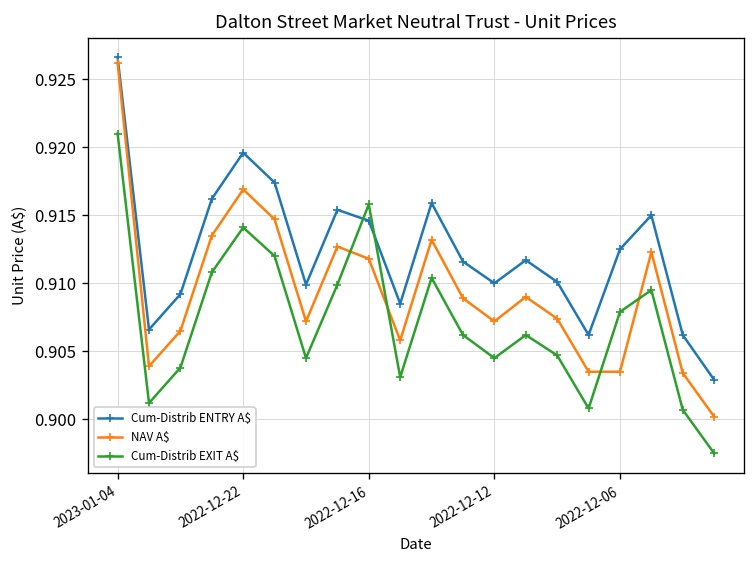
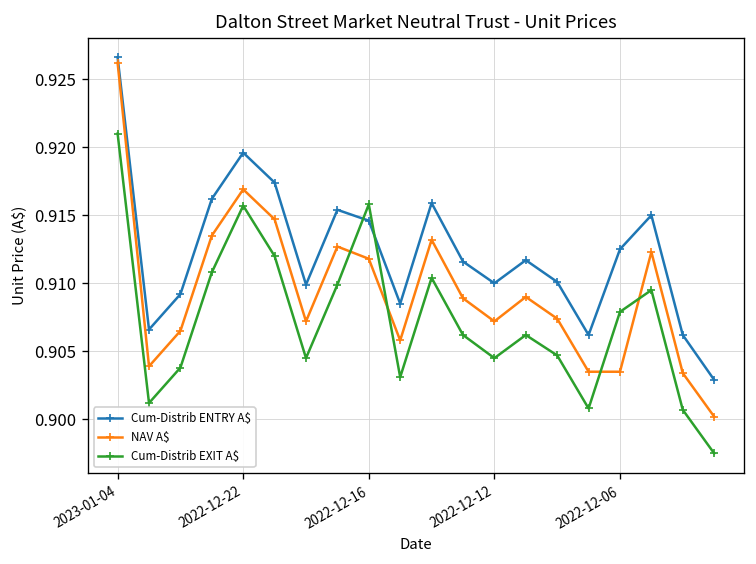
Cum-Distrib EXIT A$, 2022-12-22: 0.9141 -> 0.9157
